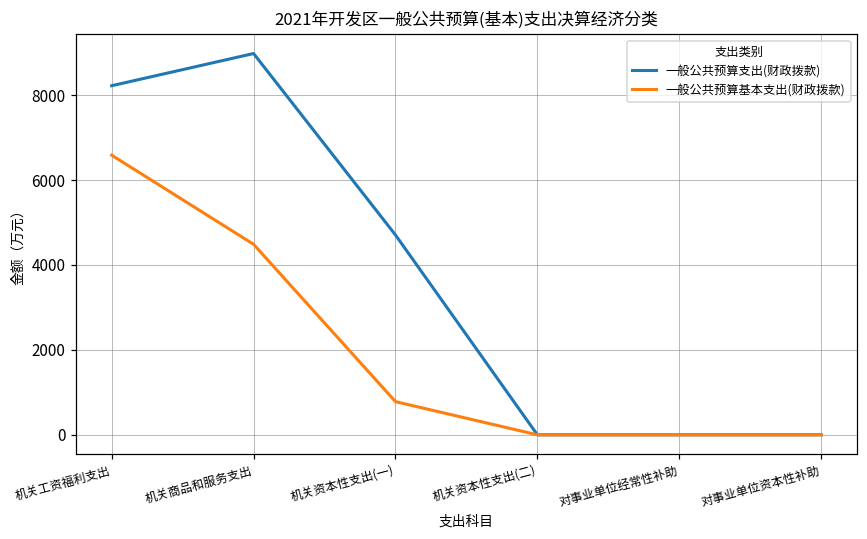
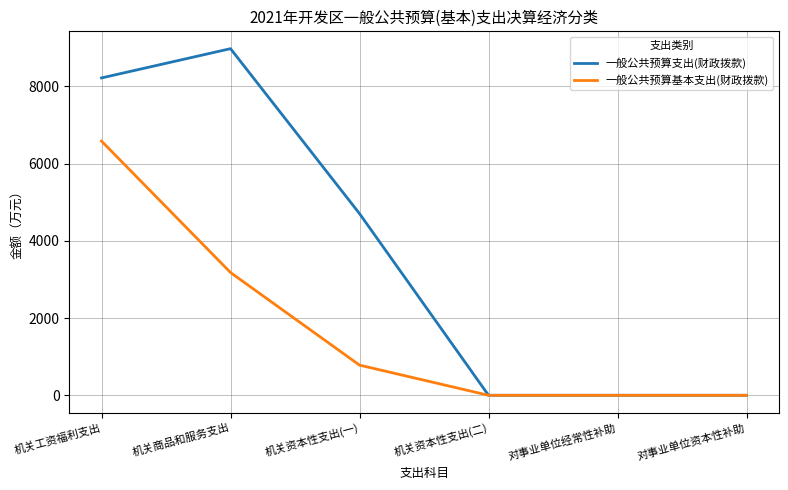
一般公共预算基本支出(财政拨款), 机关商品和服务支出: 4500 -> 3200
